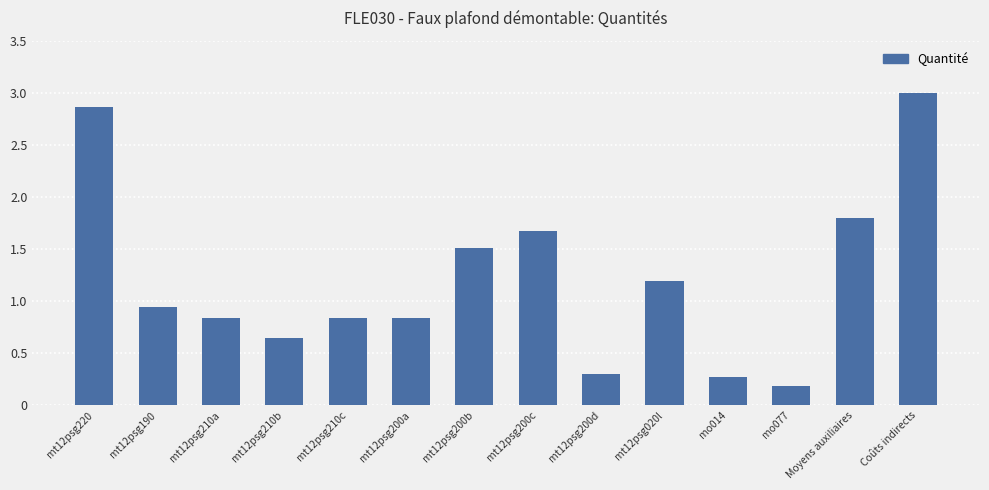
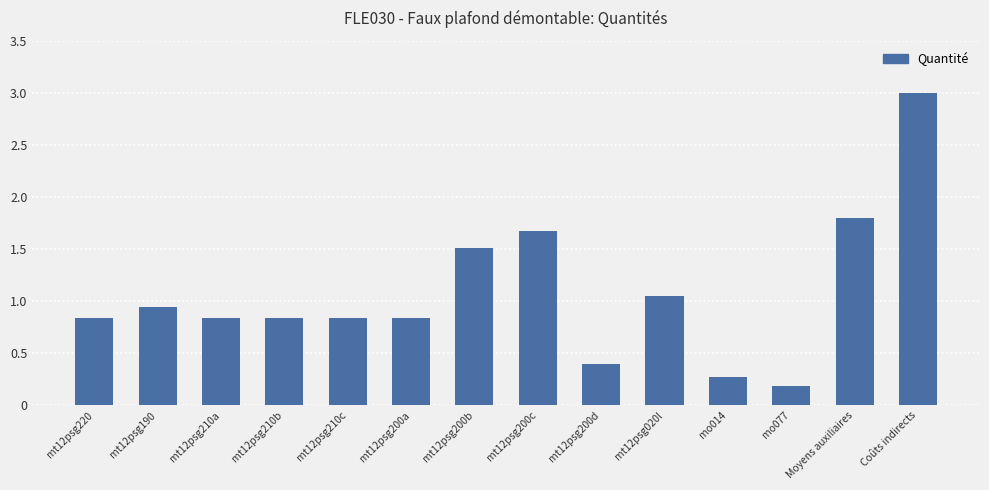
mt12psg220: 2.86 -> 0.84
mt12psg210b: 0.65 -> 0.84
mt12psg200d: 0.3 -> 0.4
mt12psg020l: 1.19 -> 1.05
